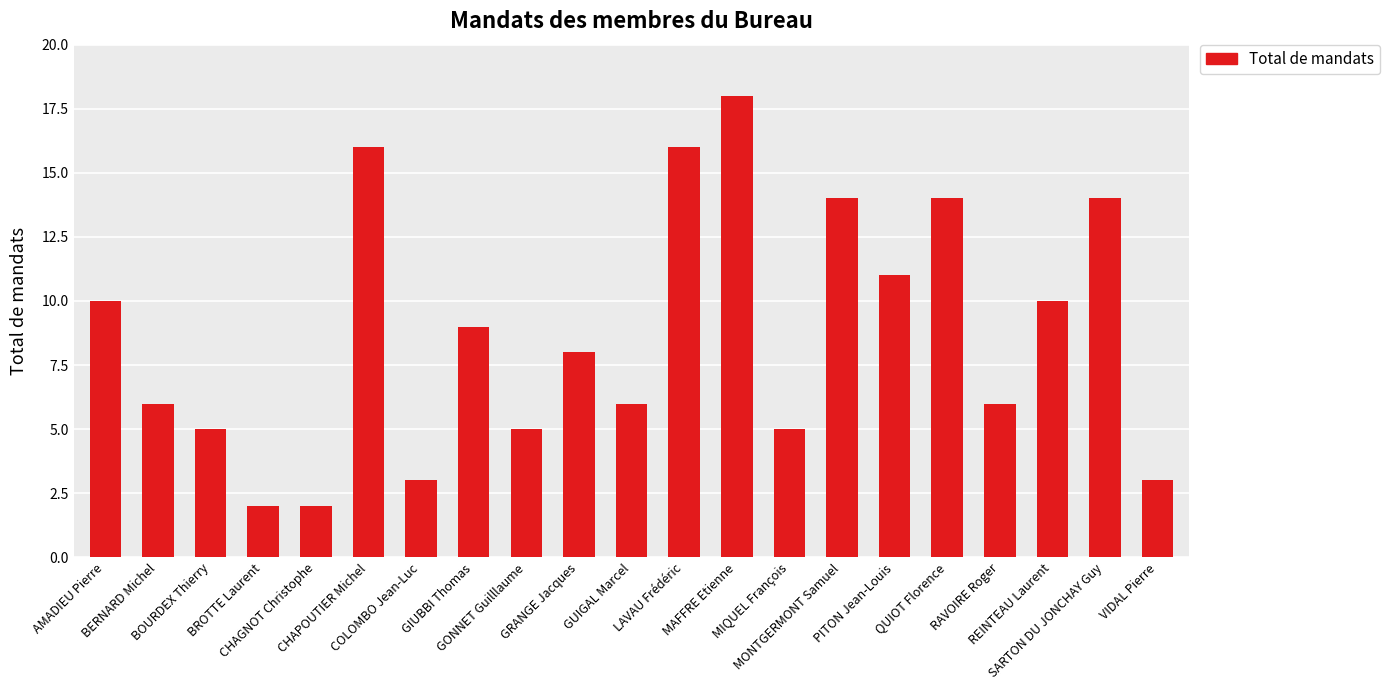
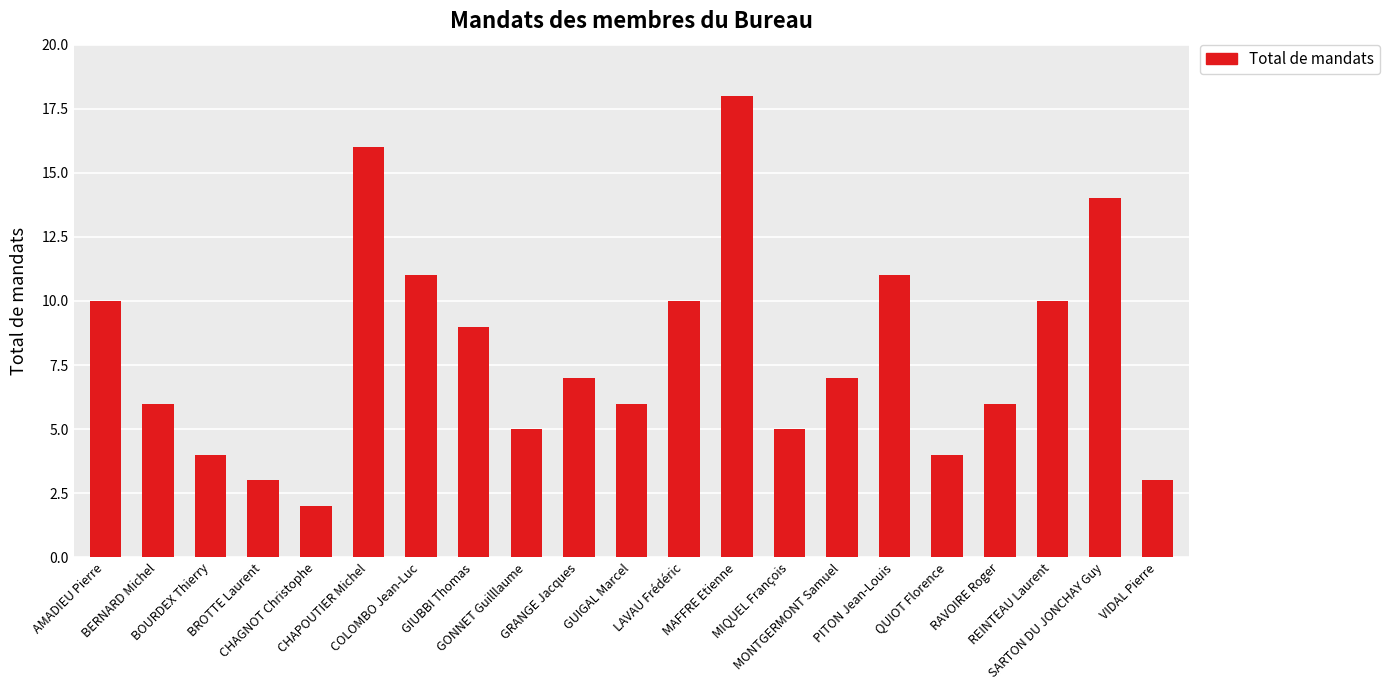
BOURDEX Thierry: 5 -> 4
BROTTE Laurent: 2 -> 3
COLOMBO Jean-Luc: 3 -> 11
GRANGE Jacques: 8 -> 7
LAVAU Frédéric: 16 -> 10
MONTGERMONT Samuel: 14 -> 7
QUIOT Florence: 14 -> 4
